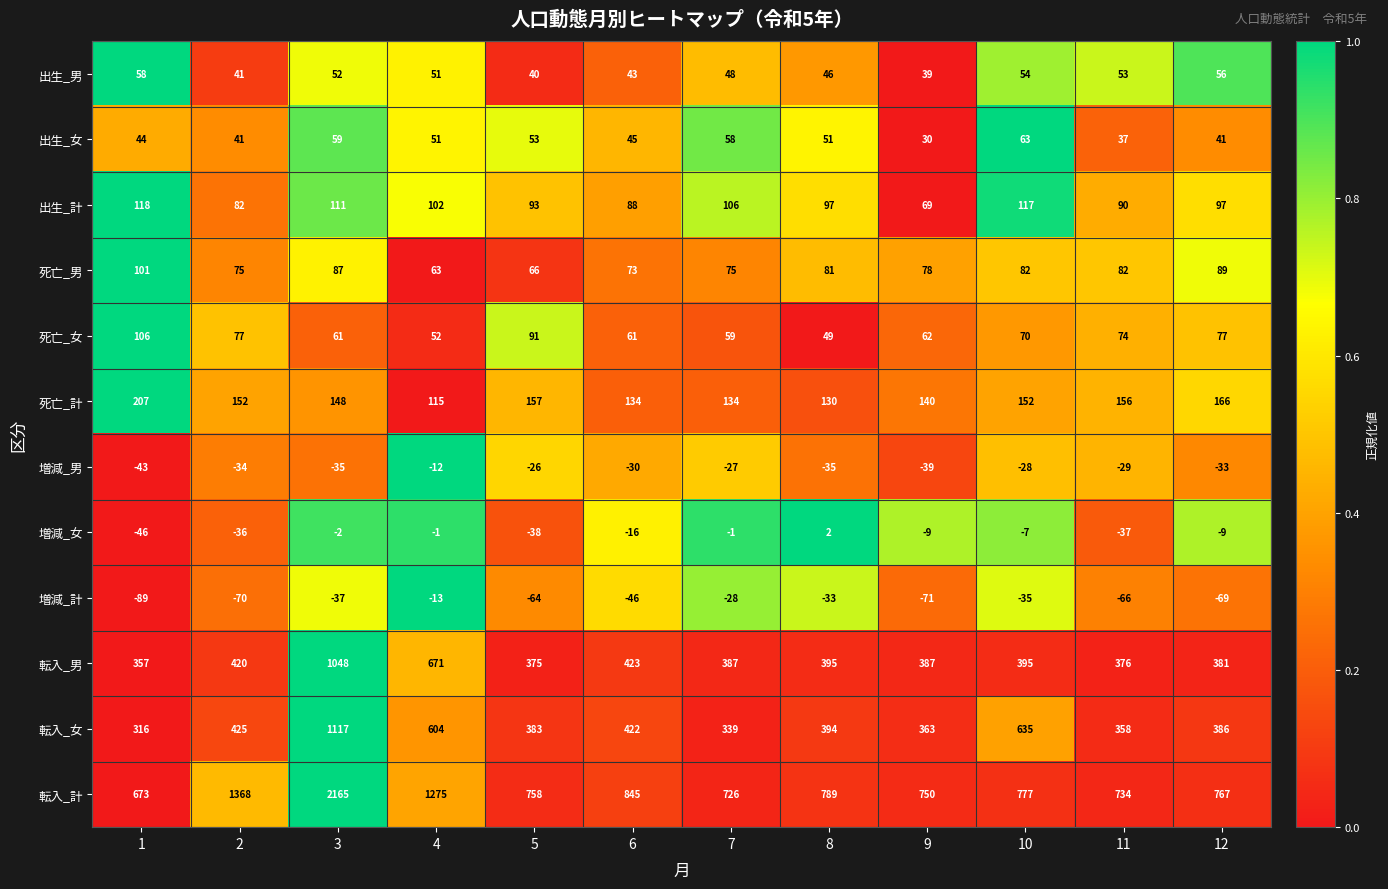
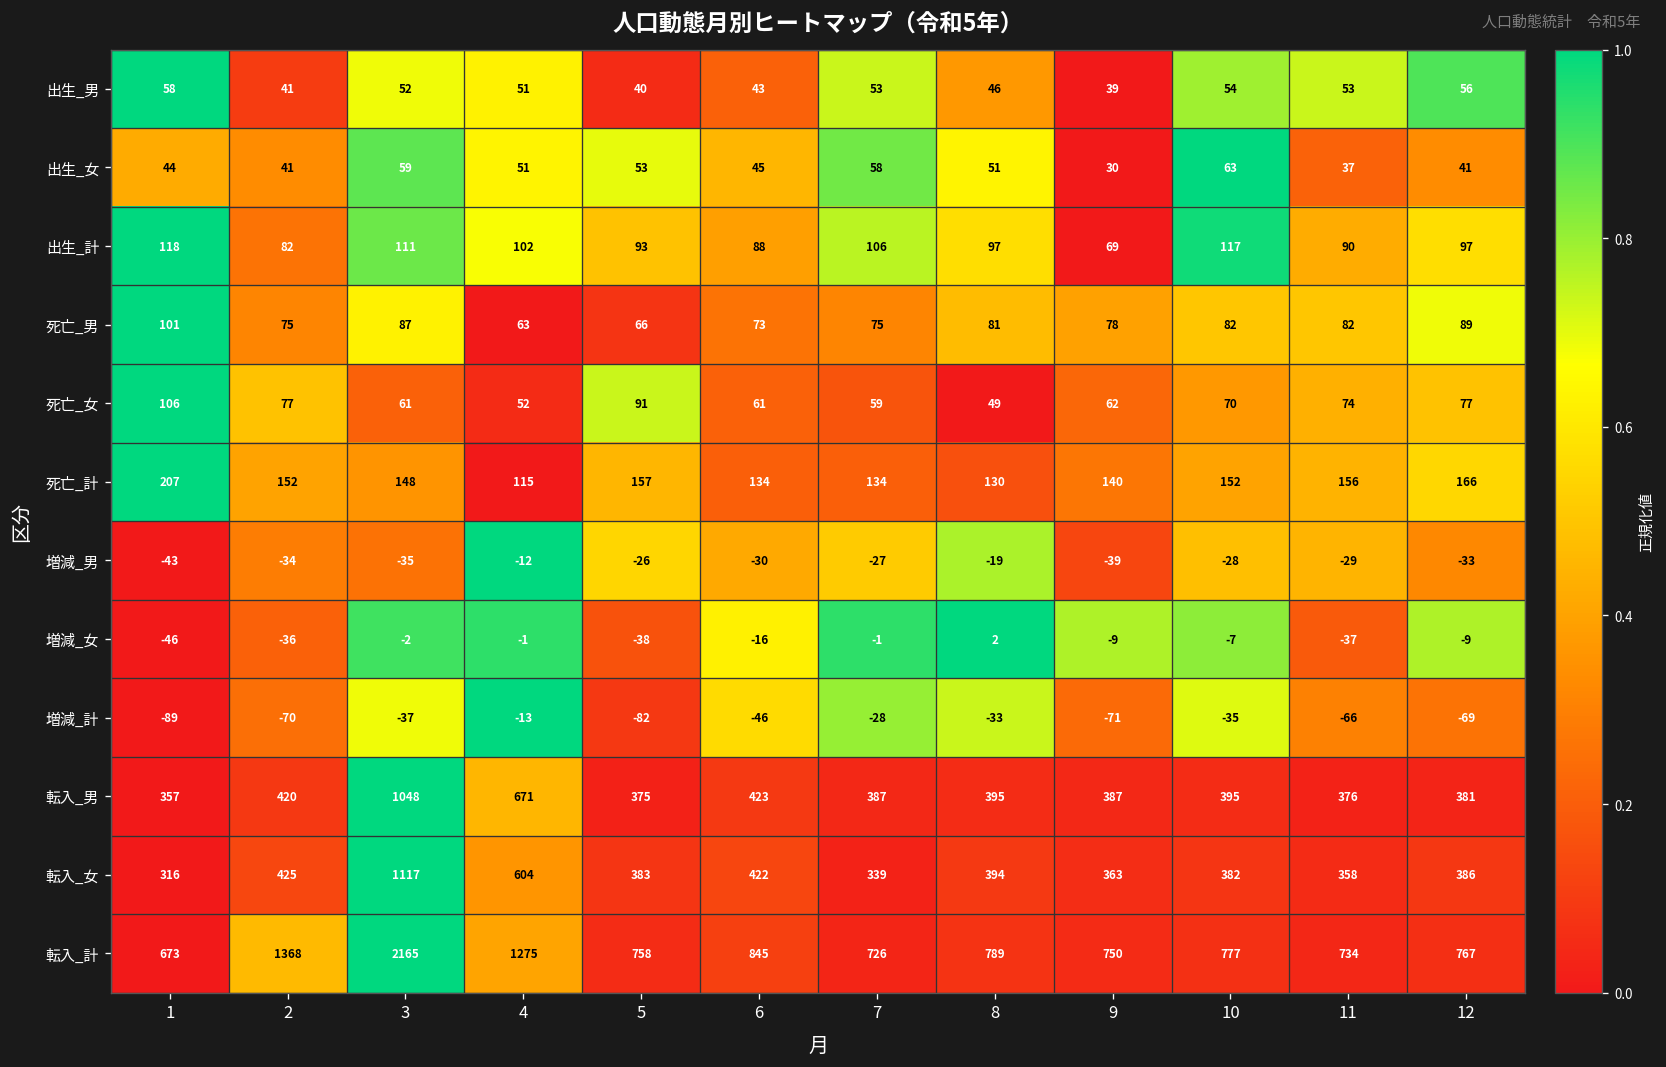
出生_男, 7: 48 -> 53
増減_男, 8: -35 -> -19
増減_計, 5: -64 -> -82
転入_女, 10: 635 -> 382
